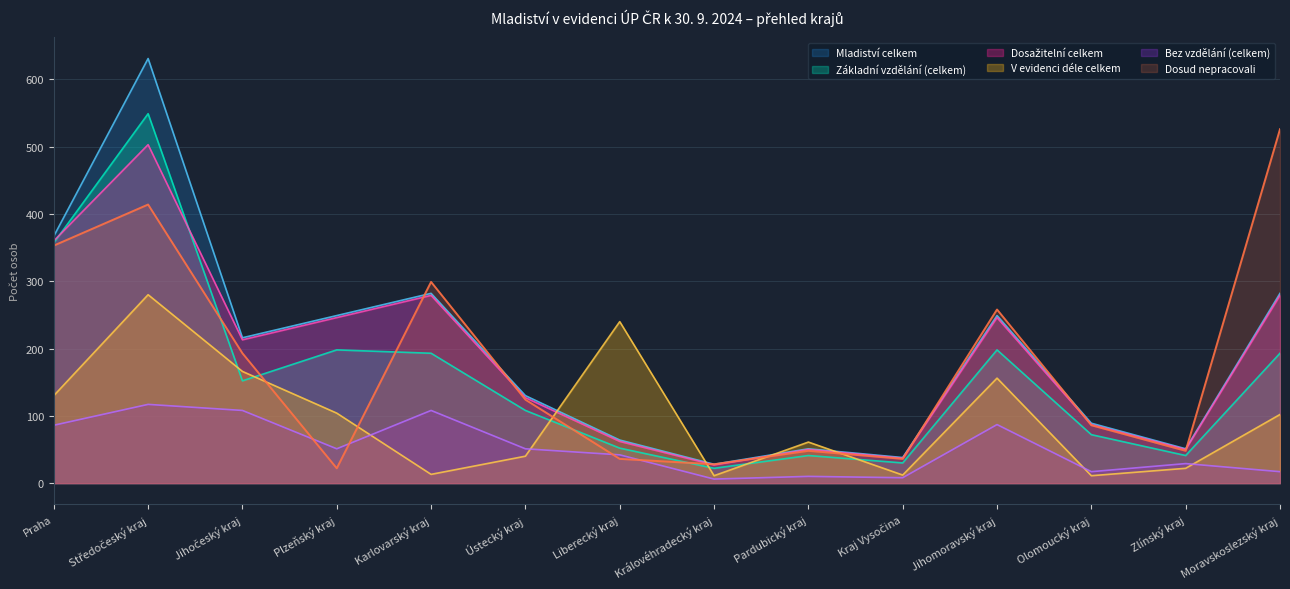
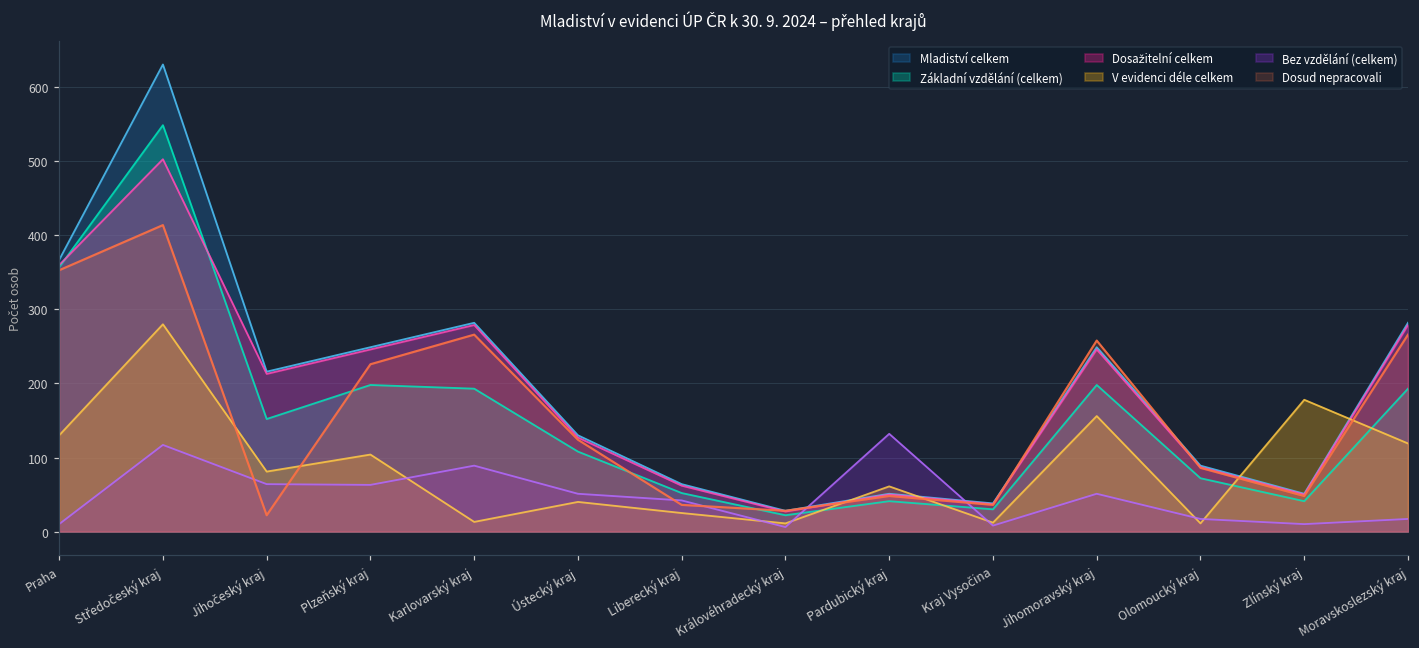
Bez vzdělání (celkem), Praha: 90 -> 10
V evidenci déle celkem, Jihočeský kraj: 170 -> 80
Bez vzdělání (celkem), Jihočeský kraj: 110 -> 60
Dosud nepracovali, Jihočeský kraj: 190 -> 20
Bez vzdělání (celkem), Plzeňský kraj: 50 -> 60
Dosud nepracovali, Plzeňský kraj: 20 -> 230
Bez vzdělání (celkem), Karlovarský kraj: 110 -> 90
Dosud nepracovali, Karlovarský kraj: 300 -> 270
V evidenci déle celkem, Liberecký kraj: 240 -> 30
Bez vzdělání (celkem), Pardubický kraj: 10 -> 130
Bez vzdělání (celkem), Jihomoravský kraj: 90 -> 50
V evidenci déle celkem, Zlínský kraj: 20 -> 180
Bez vzdělání (celkem), Zlínský kraj: 30 -> 10
V evidenci déle celkem, Moravskoslezský kraj: 100 -> 120
Dosud nepracovali, Moravskoslezský kraj: 530 -> 270
